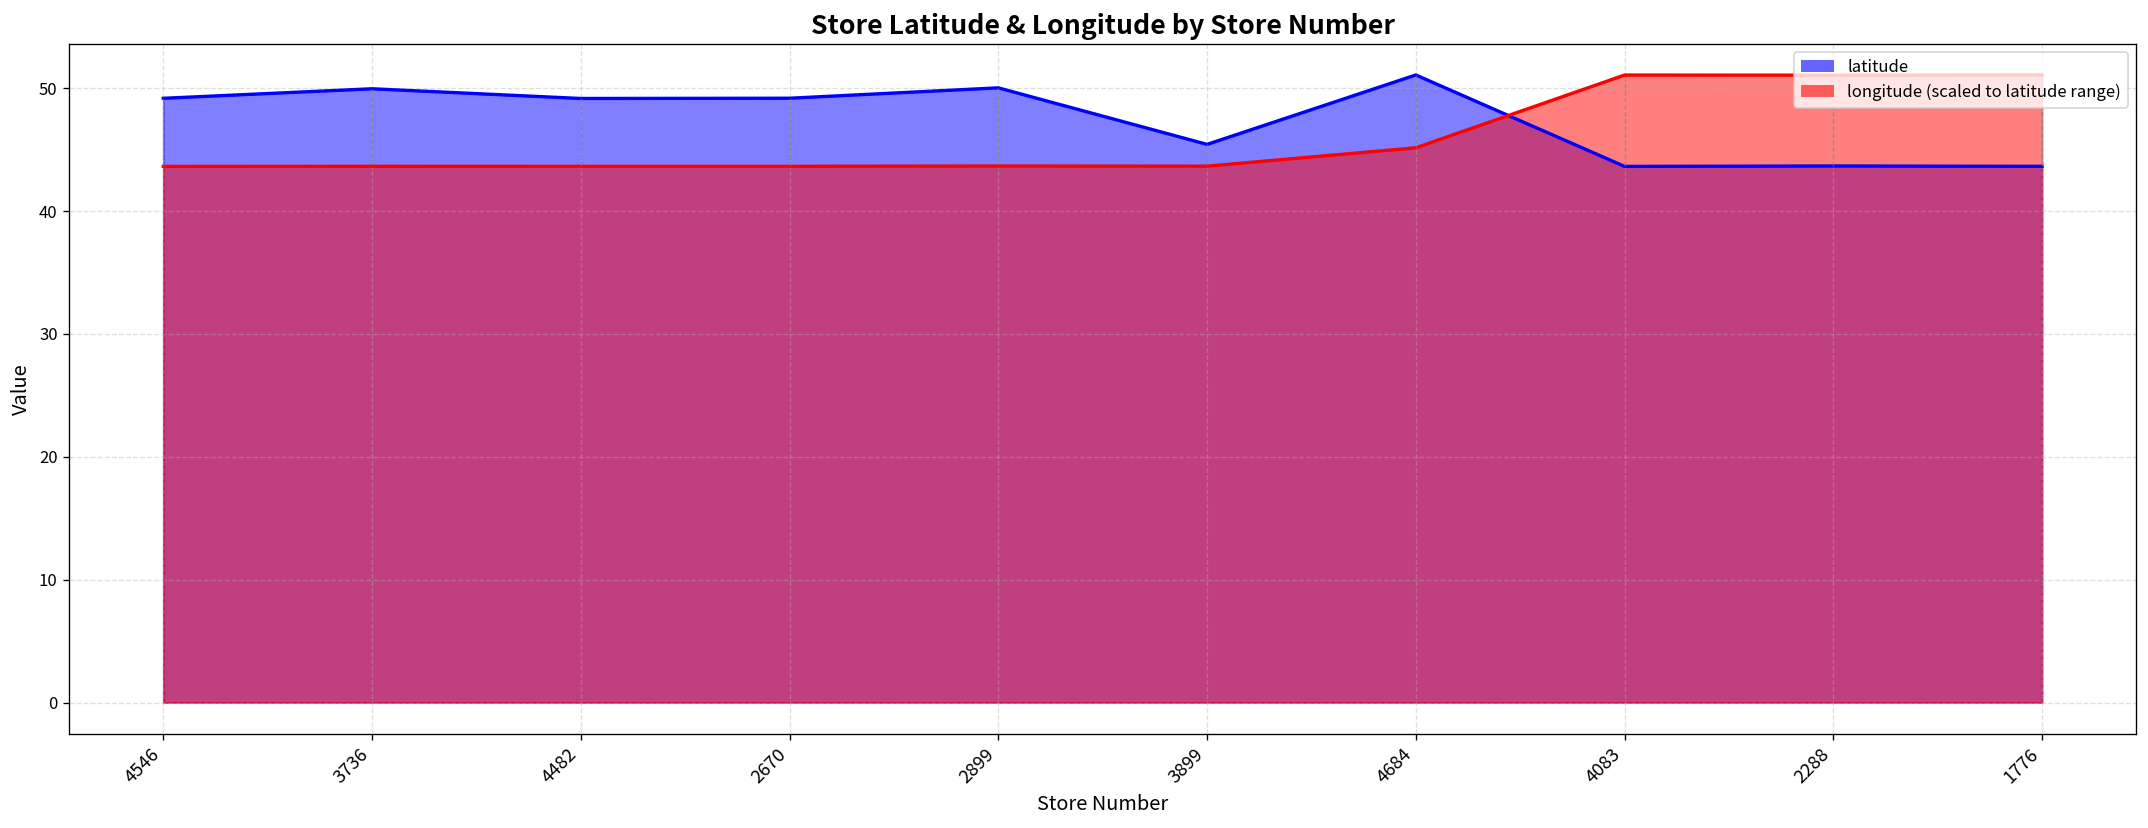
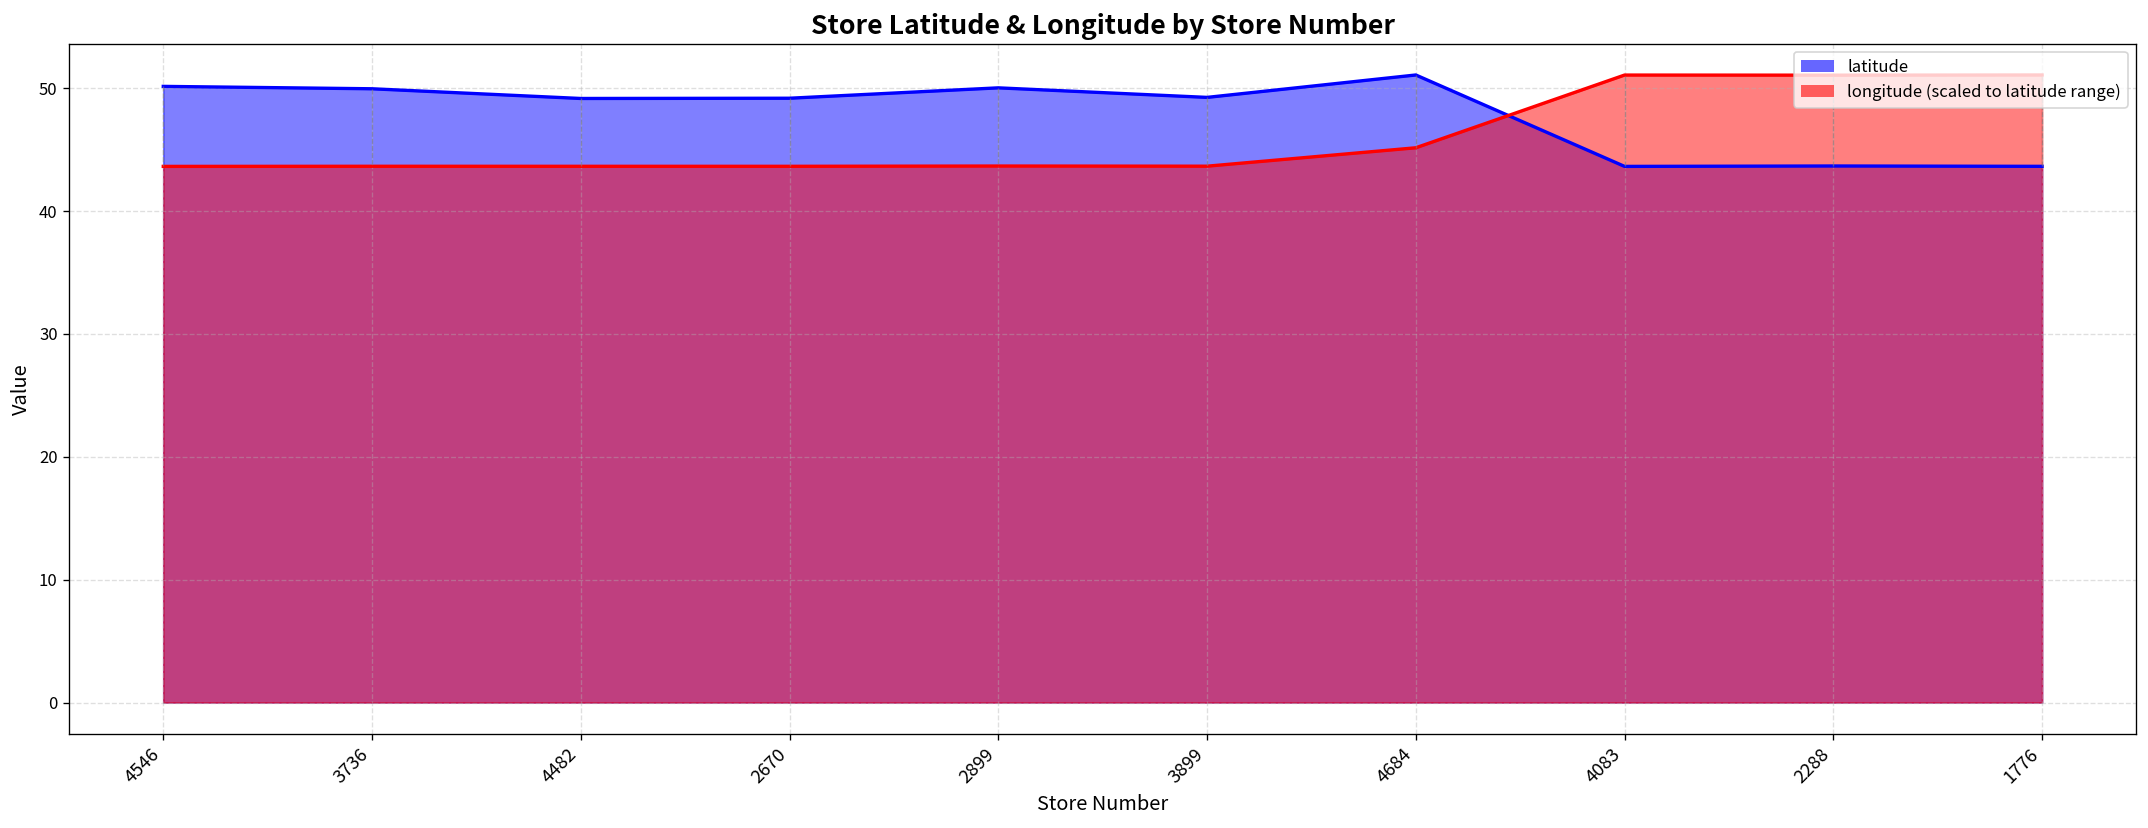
latitude, 4546: 49.2 -> 50.2
latitude, 3899: 45.4 -> 49.3
